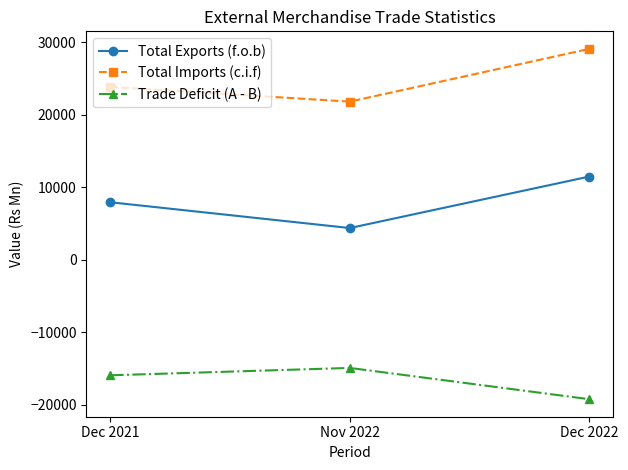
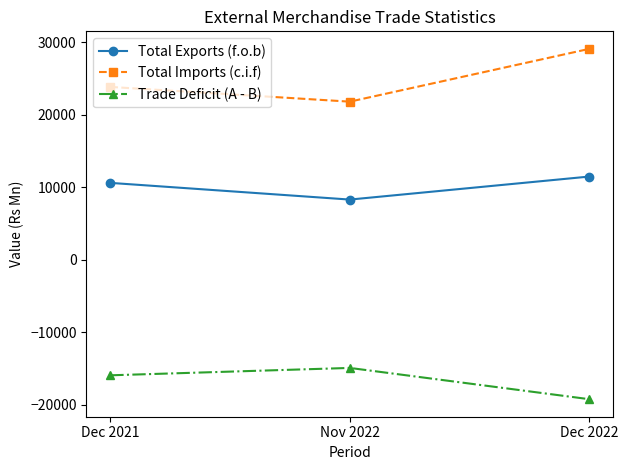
Total Exports (f.o.b), Dec 2021: 8000 -> 11000
Total Exports (f.o.b), Nov 2022: 4000 -> 8000
